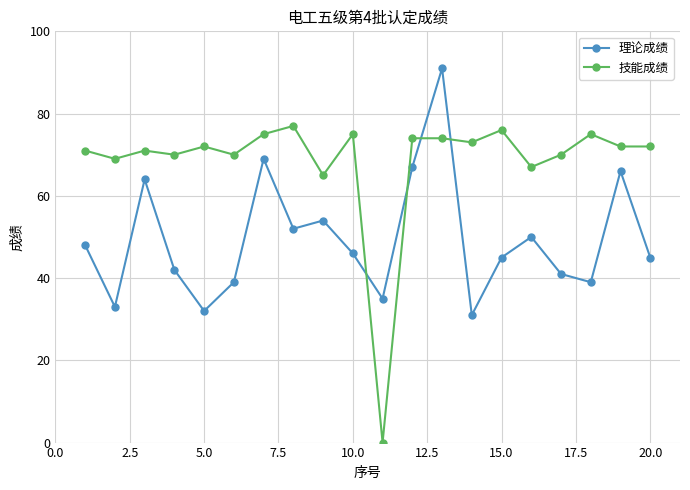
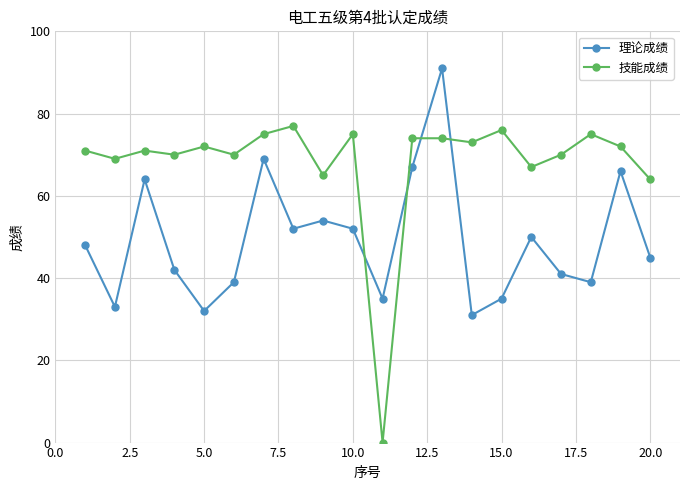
理论成绩, 10.0: 46 -> 52
理论成绩, 15.0: 45 -> 35
技能成绩, 20.0: 72 -> 64
